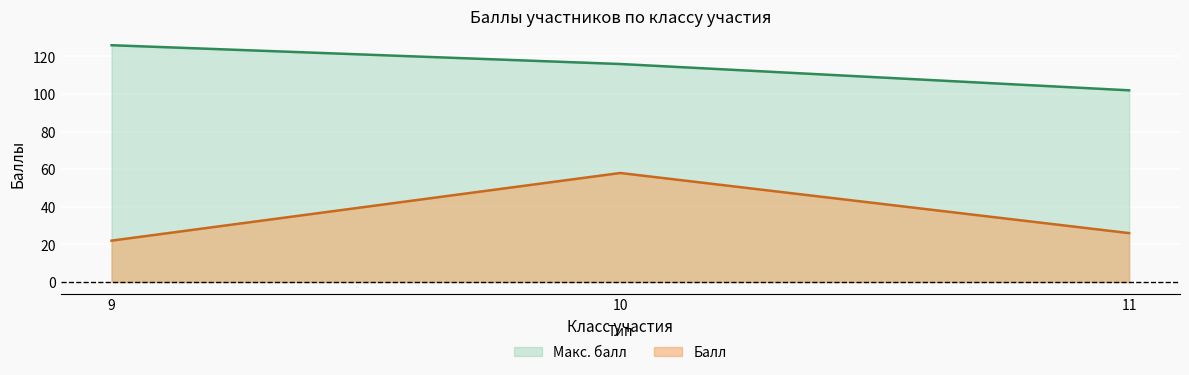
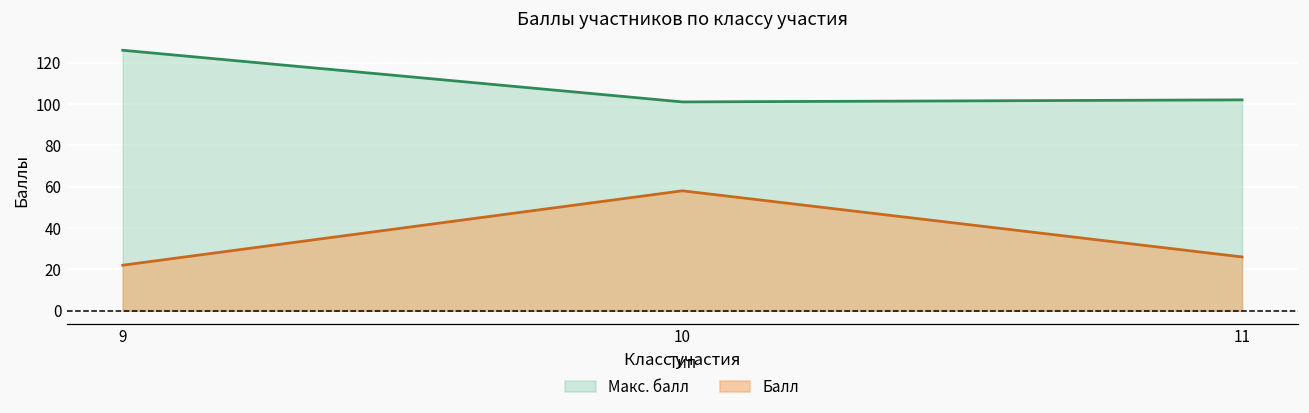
Макс. балл, 10: 116 -> 101
